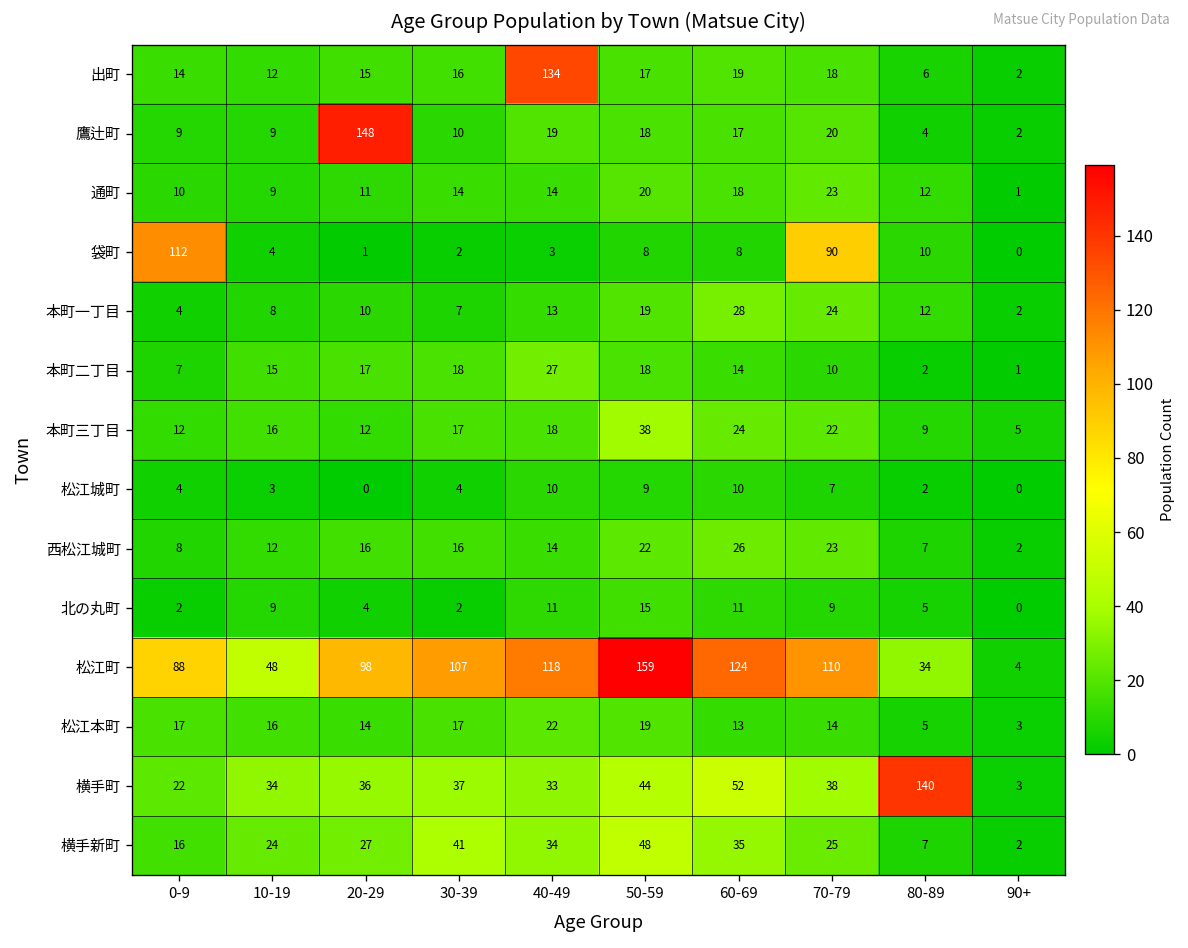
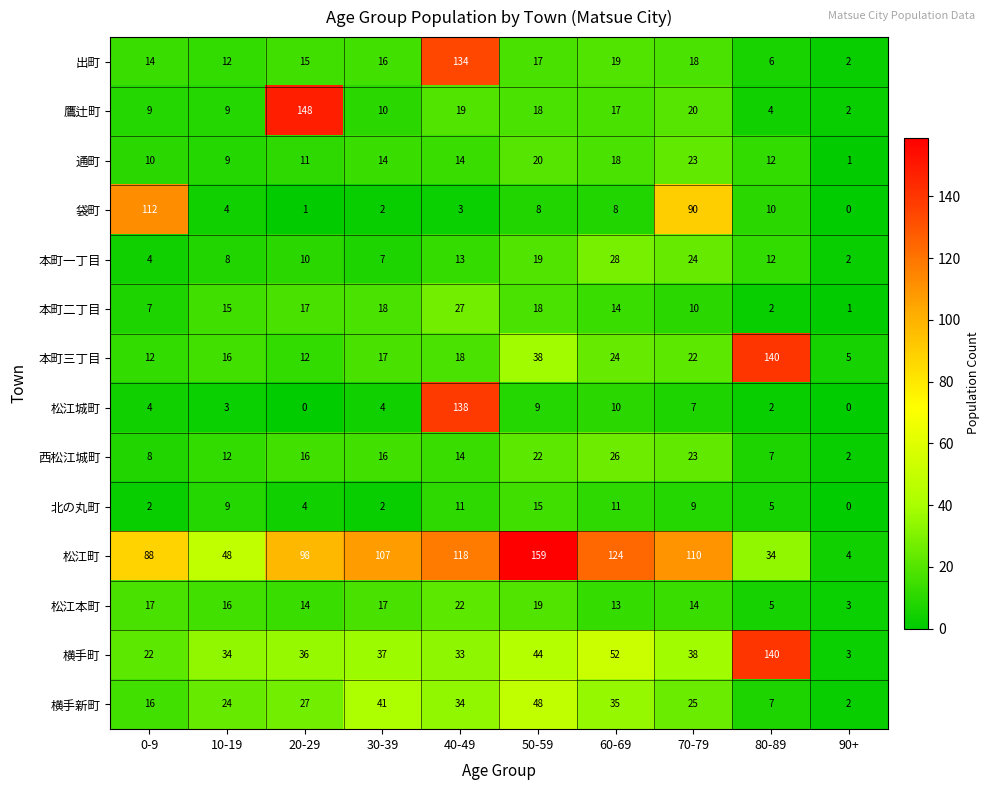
本町三丁目, 80-89: 9 -> 140
松江城町, 40-49: 10 -> 138
